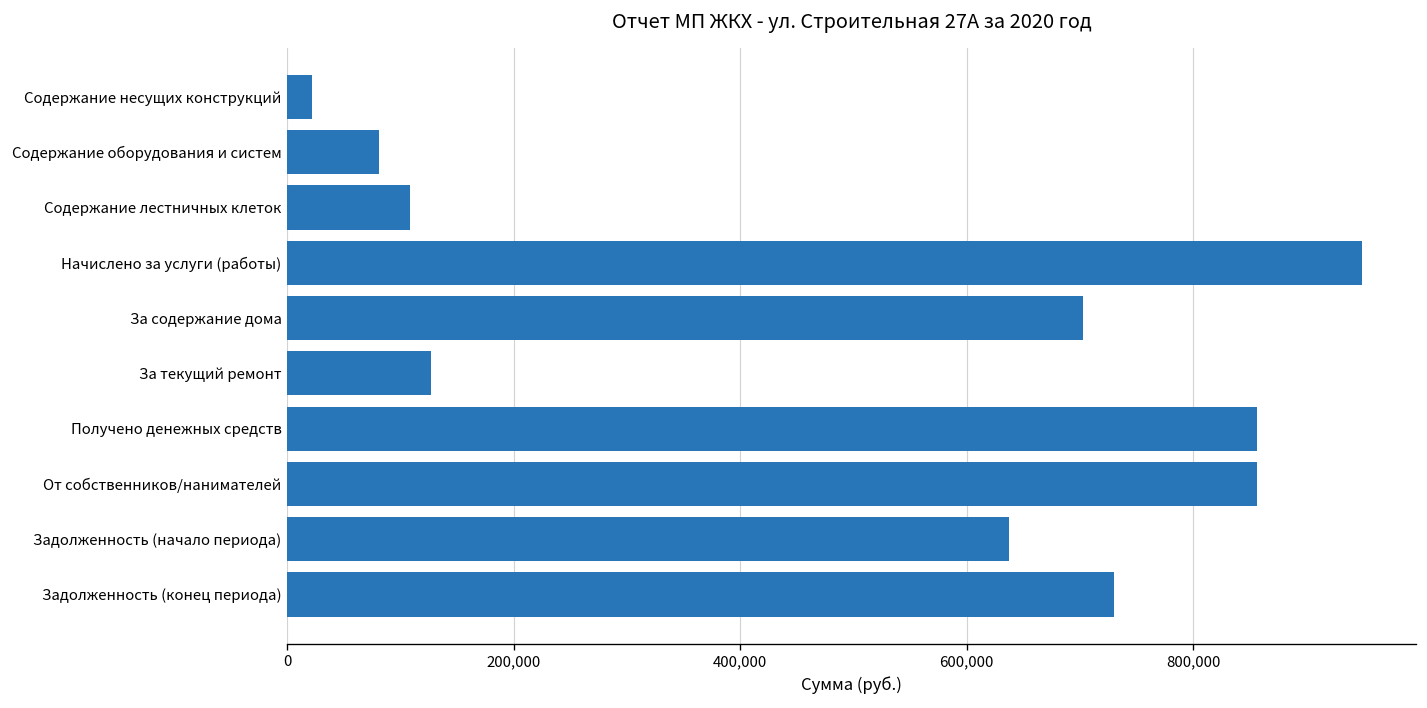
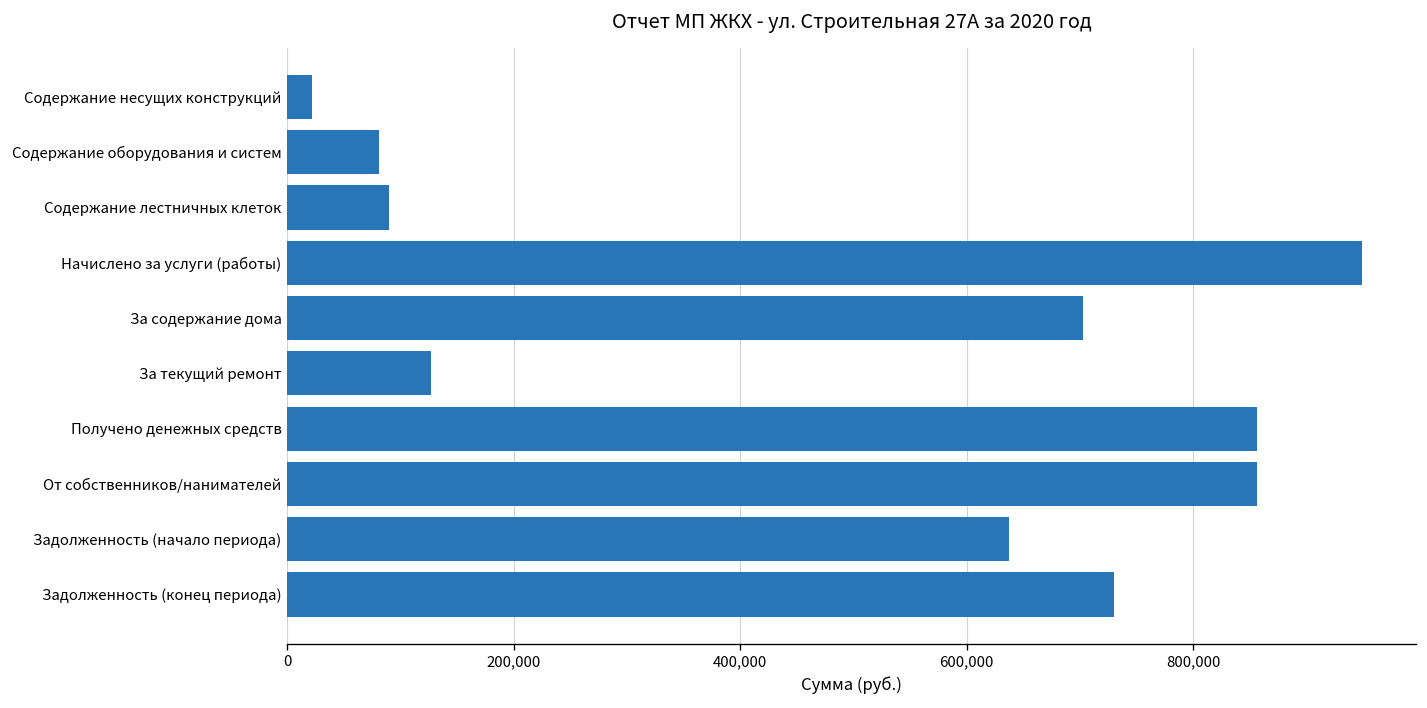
Содержание лестничных клеток: 110,000 -> 90,000
